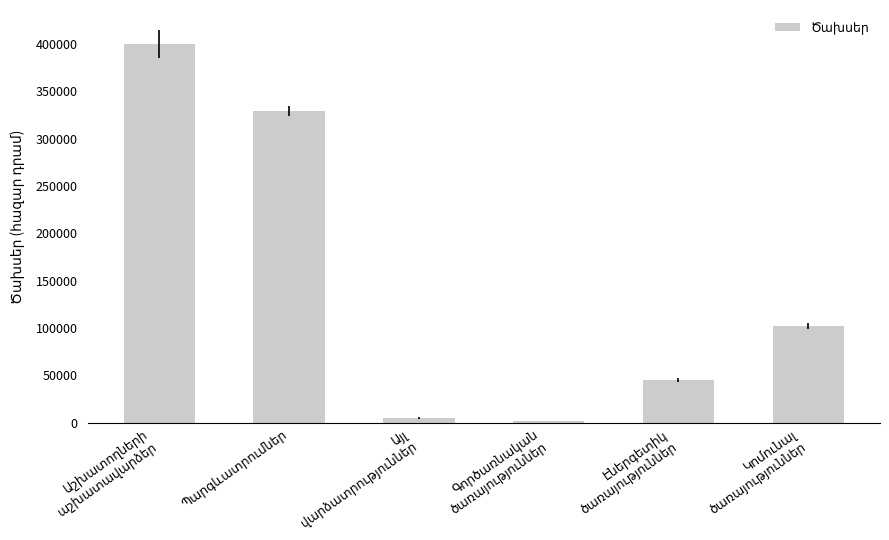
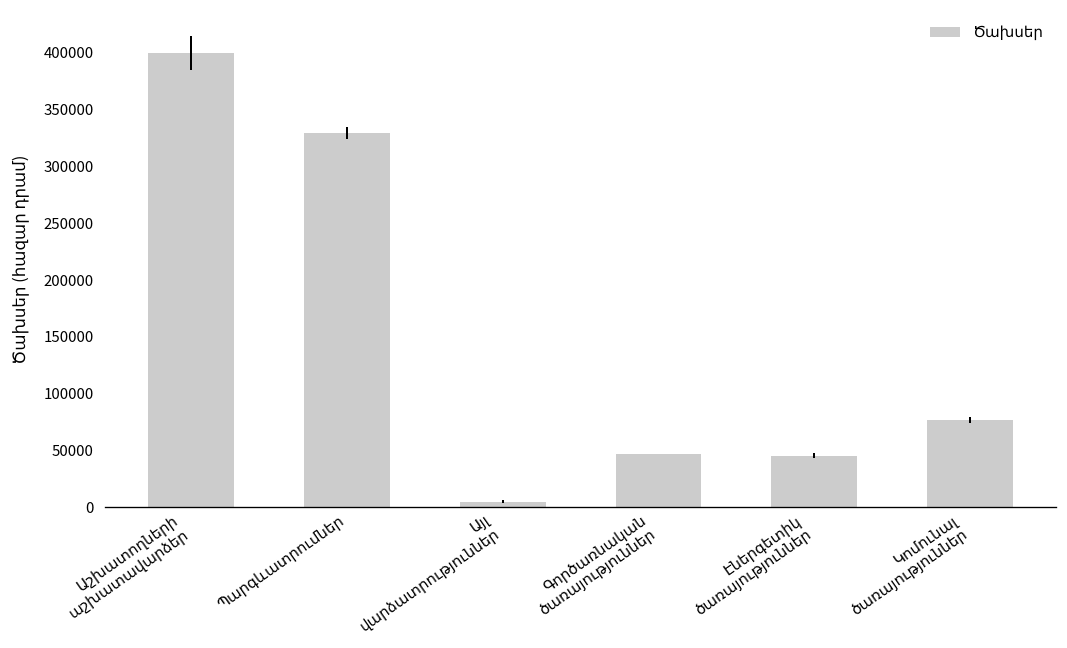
Գործառնական ծառայություններ: 0 -> 50000
Կոմունալ ծառայություններ: 100000 -> 80000
